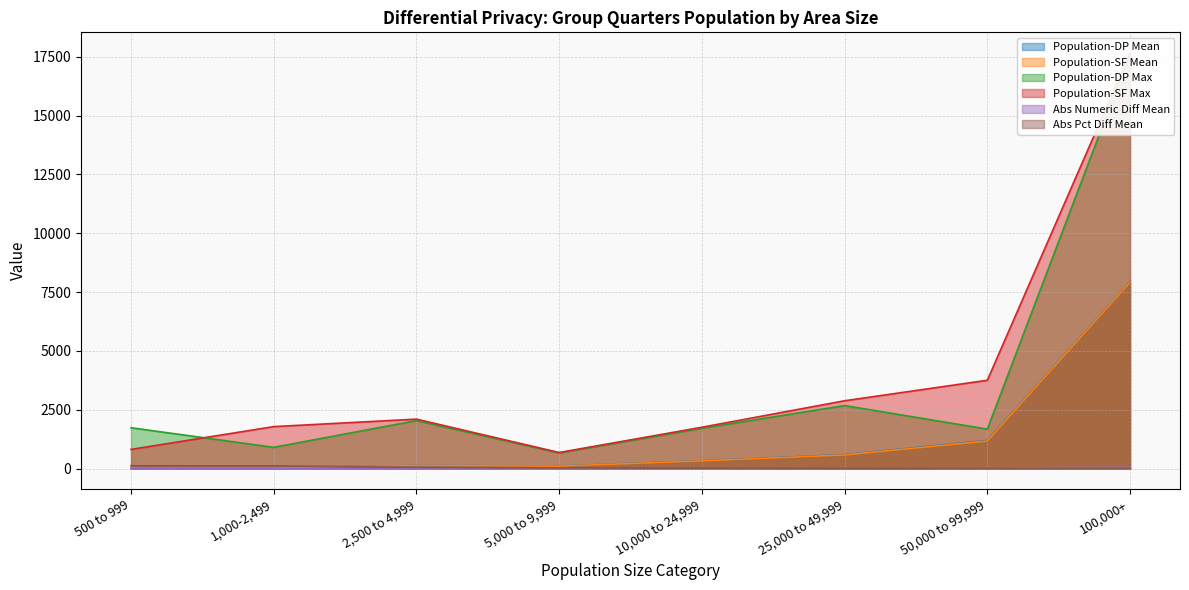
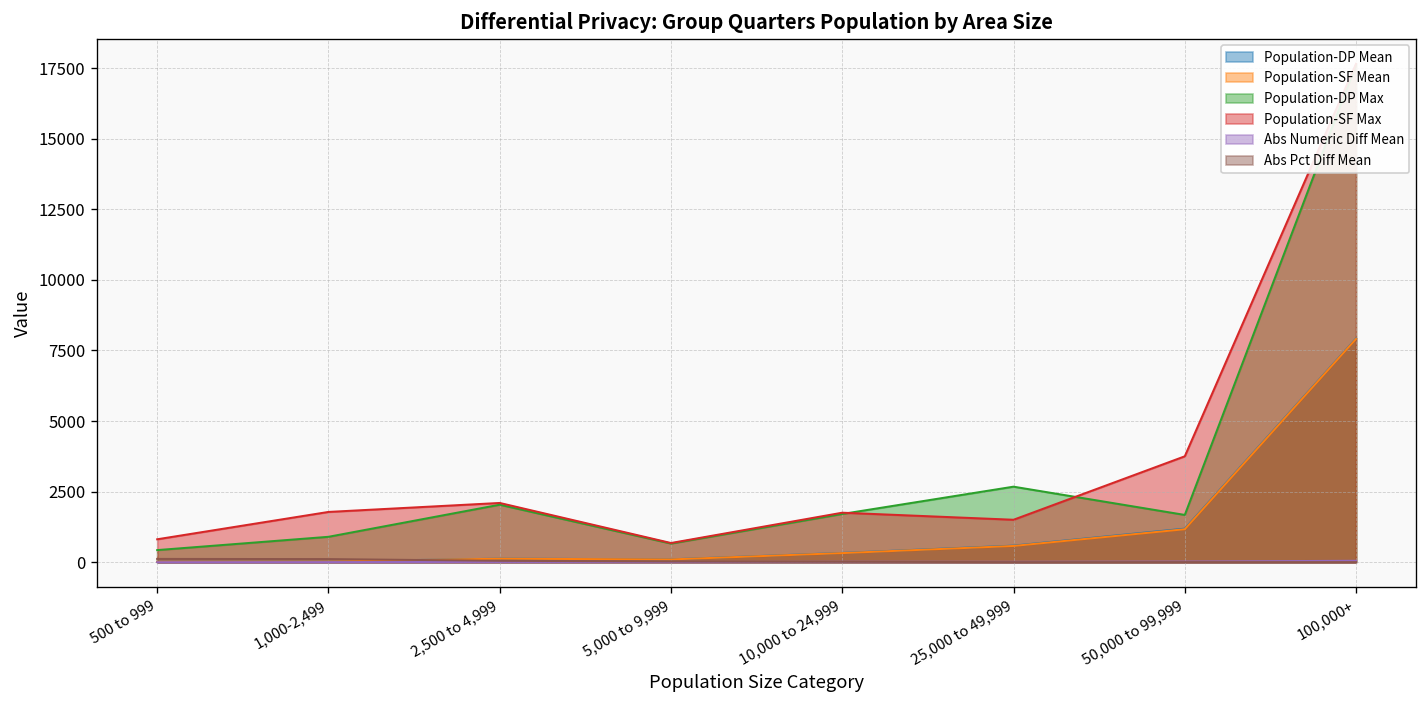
Population-DP Max, 500 to 999: 1700 -> 400
Population-SF Max, 25,000 to 49,999: 2900 -> 1500
